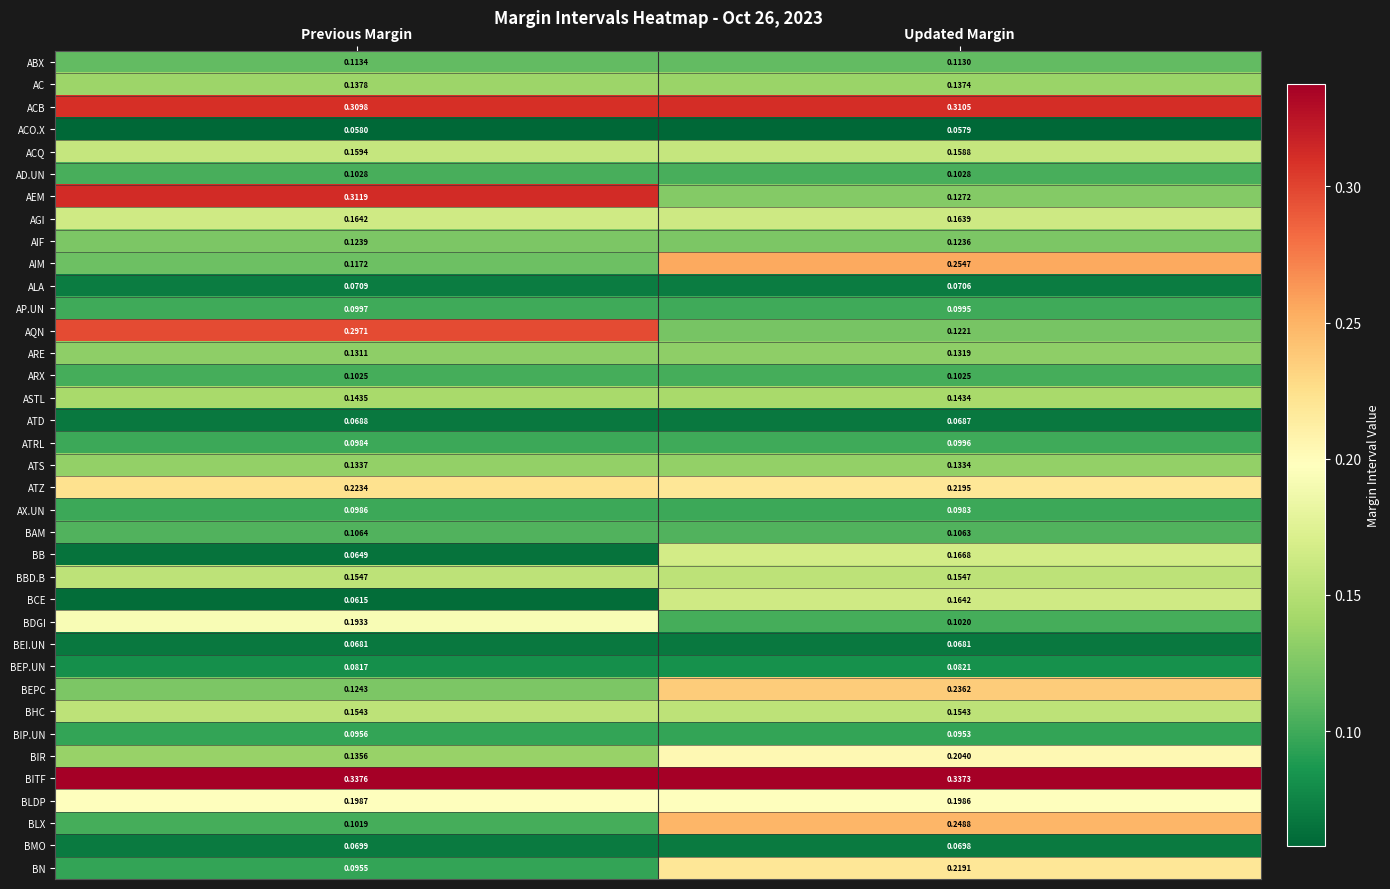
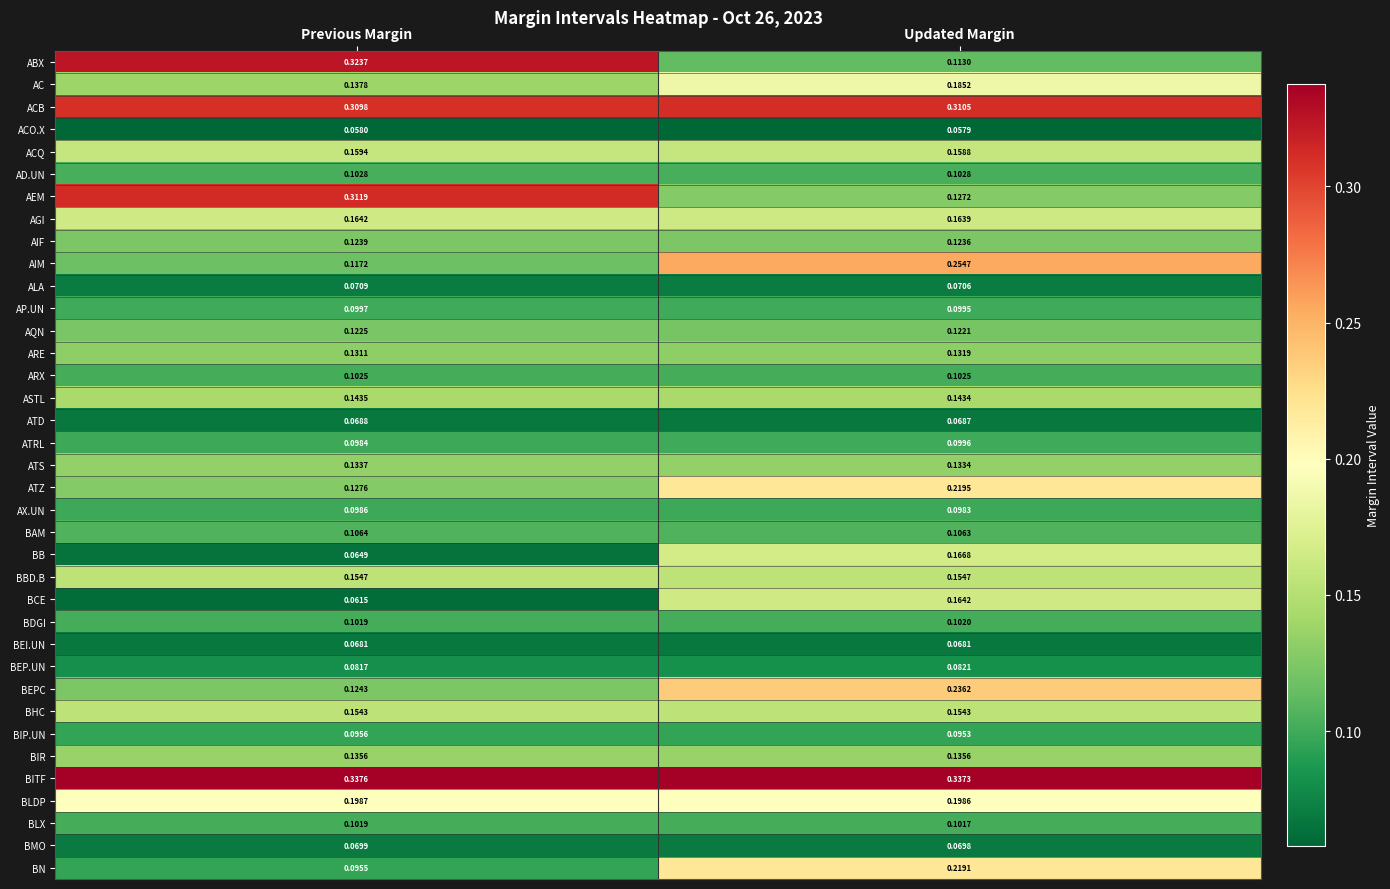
ABX, Previous Margin: 0.1134 -> 0.3237
AC, Updated Margin: 0.1374 -> 0.1852
AQN, Previous Margin: 0.2971 -> 0.1225
ATZ, Previous Margin: 0.2234 -> 0.1276
BDGI, Previous Margin: 0.1933 -> 0.1019
BIR, Updated Margin: 0.2040 -> 0.1356
BLX, Updated Margin: 0.2488 -> 0.1017
